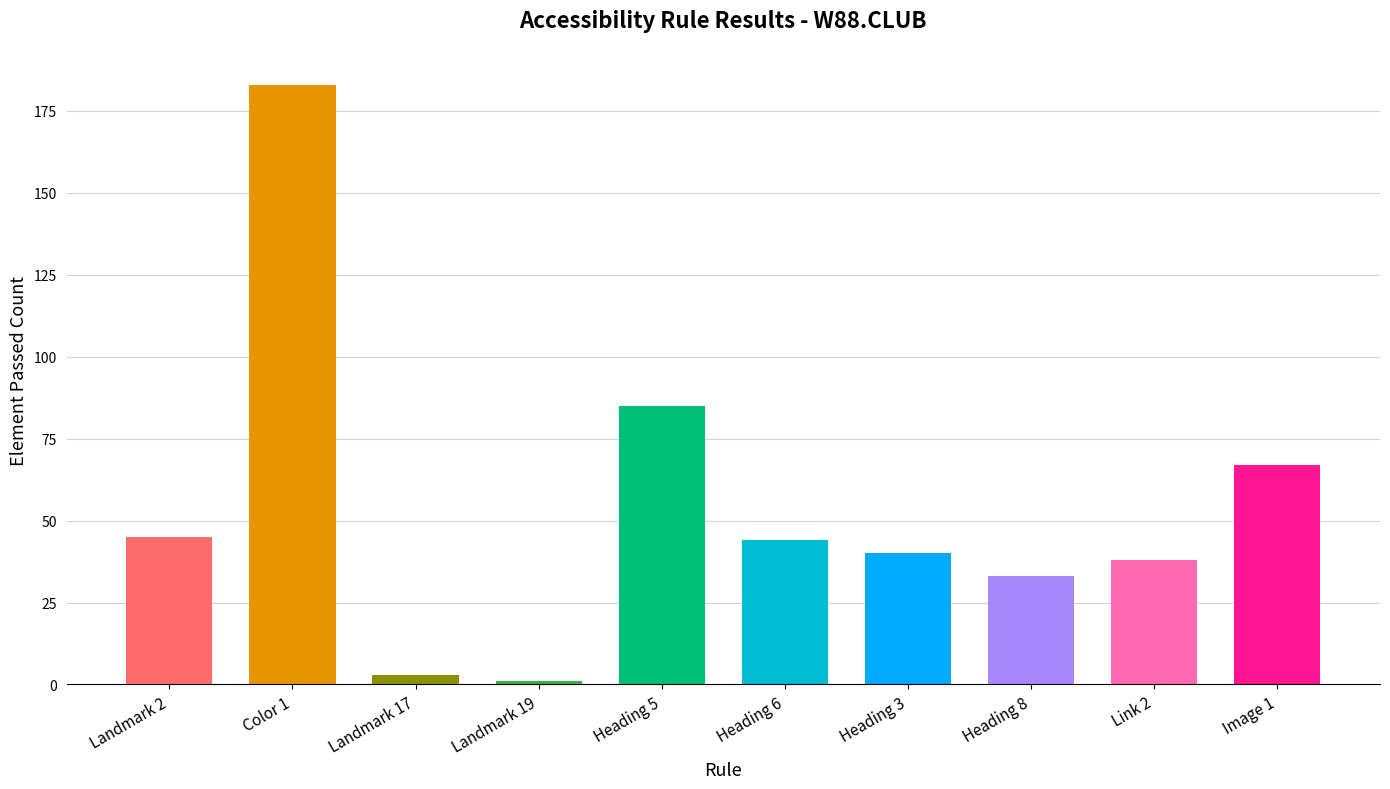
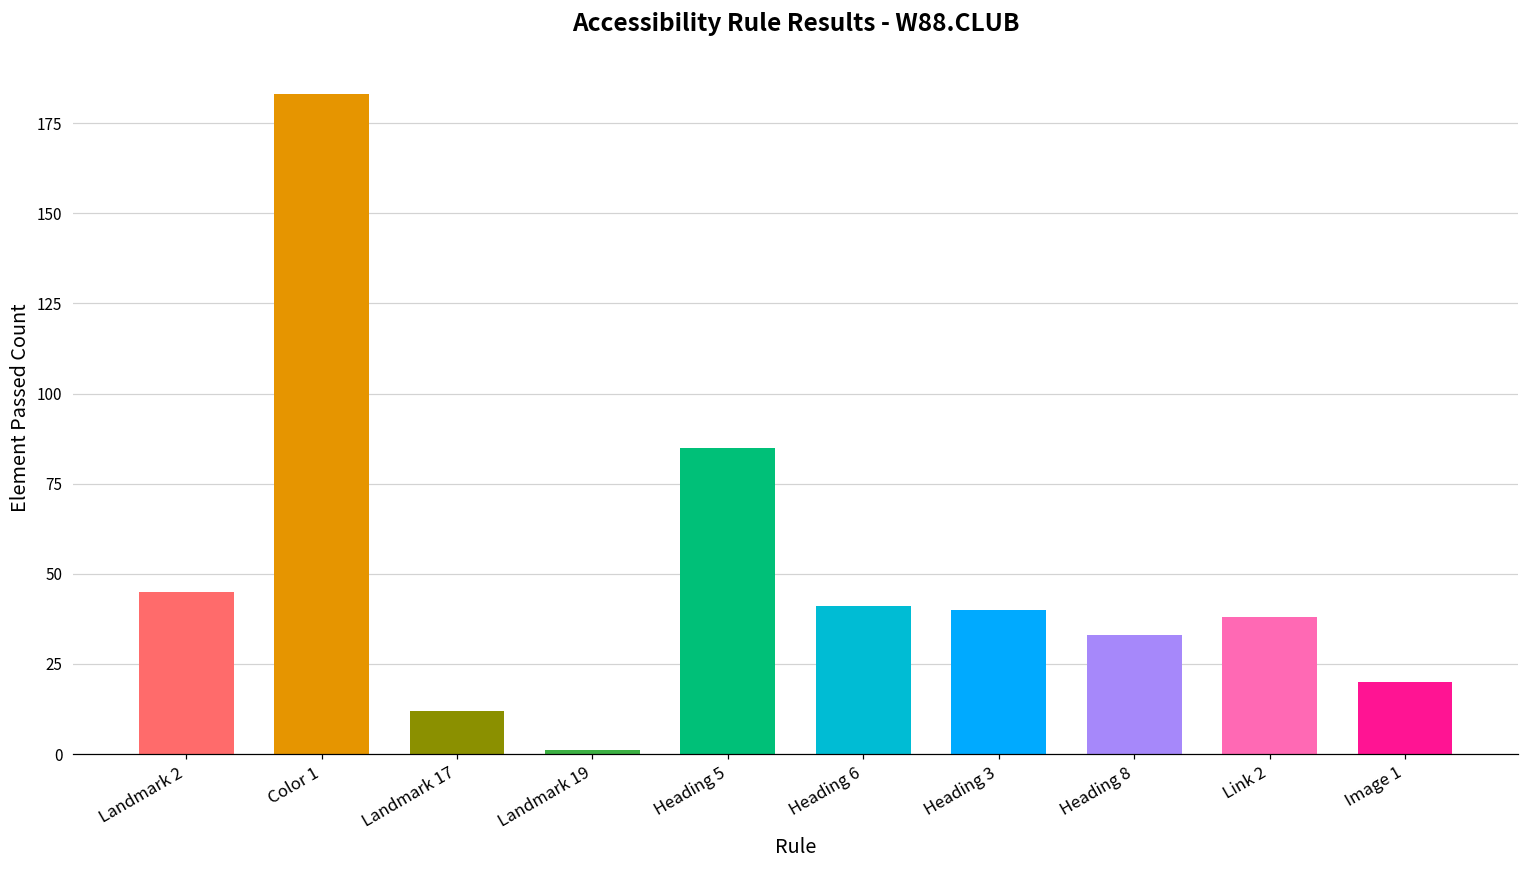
Landmark 17: 3 -> 12
Heading 6: 44 -> 41
Image 1: 67 -> 20
